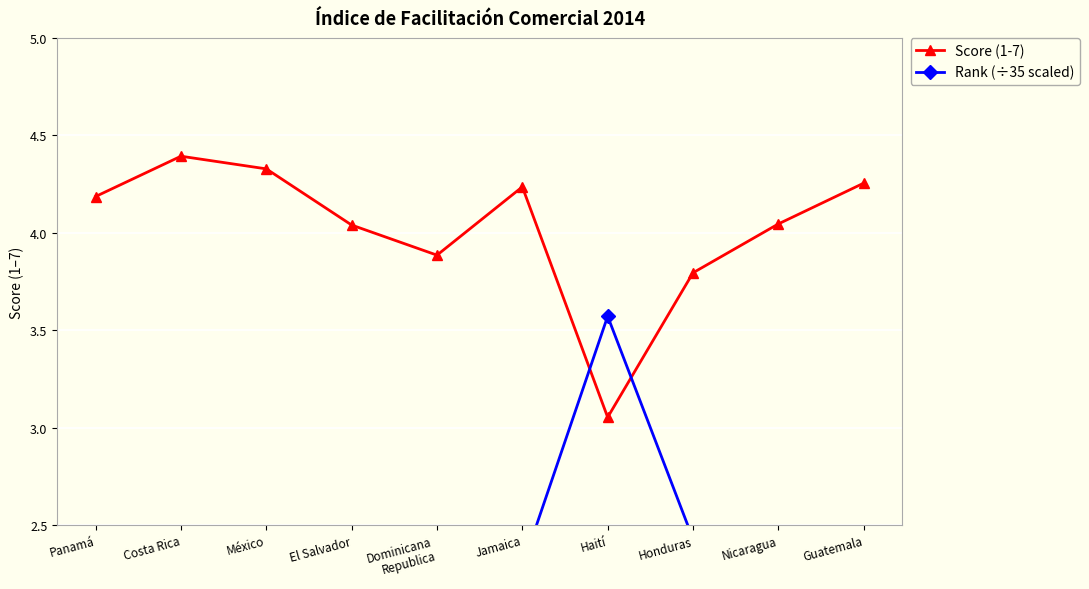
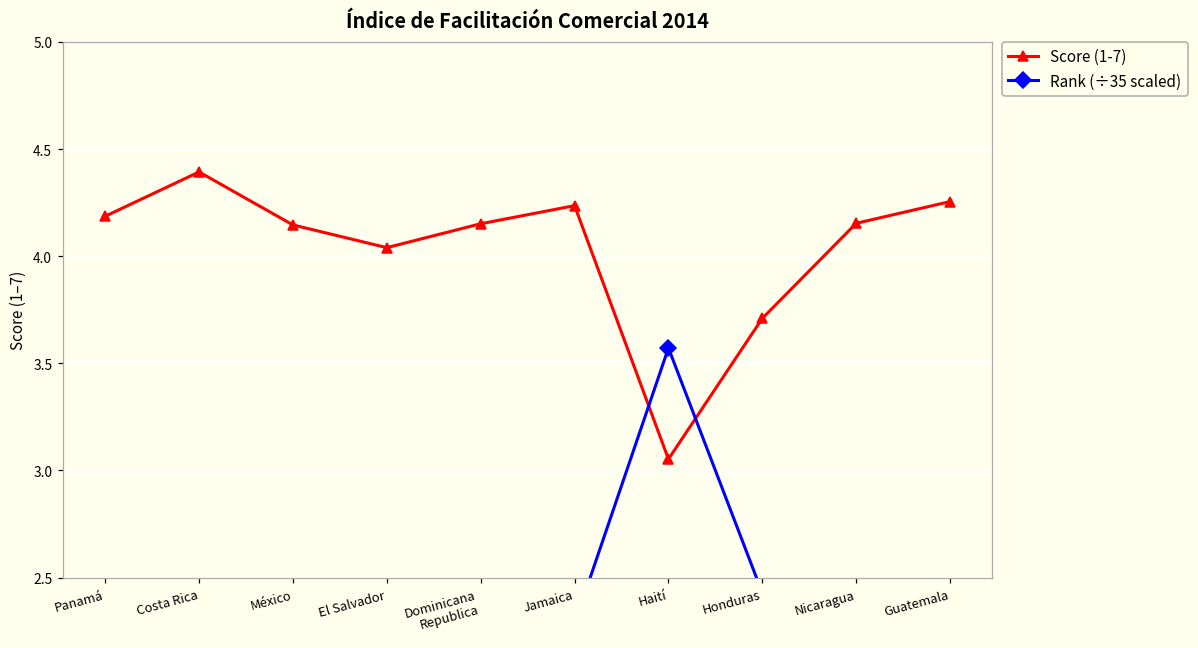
Score (1-7), México: 4.33 -> 4.15
Score (1-7), Dominicana Republica: 3.89 -> 4.15
Score (1-7), Honduras: 3.79 -> 3.71
Score (1-7), Nicaragua: 4.05 -> 4.15
